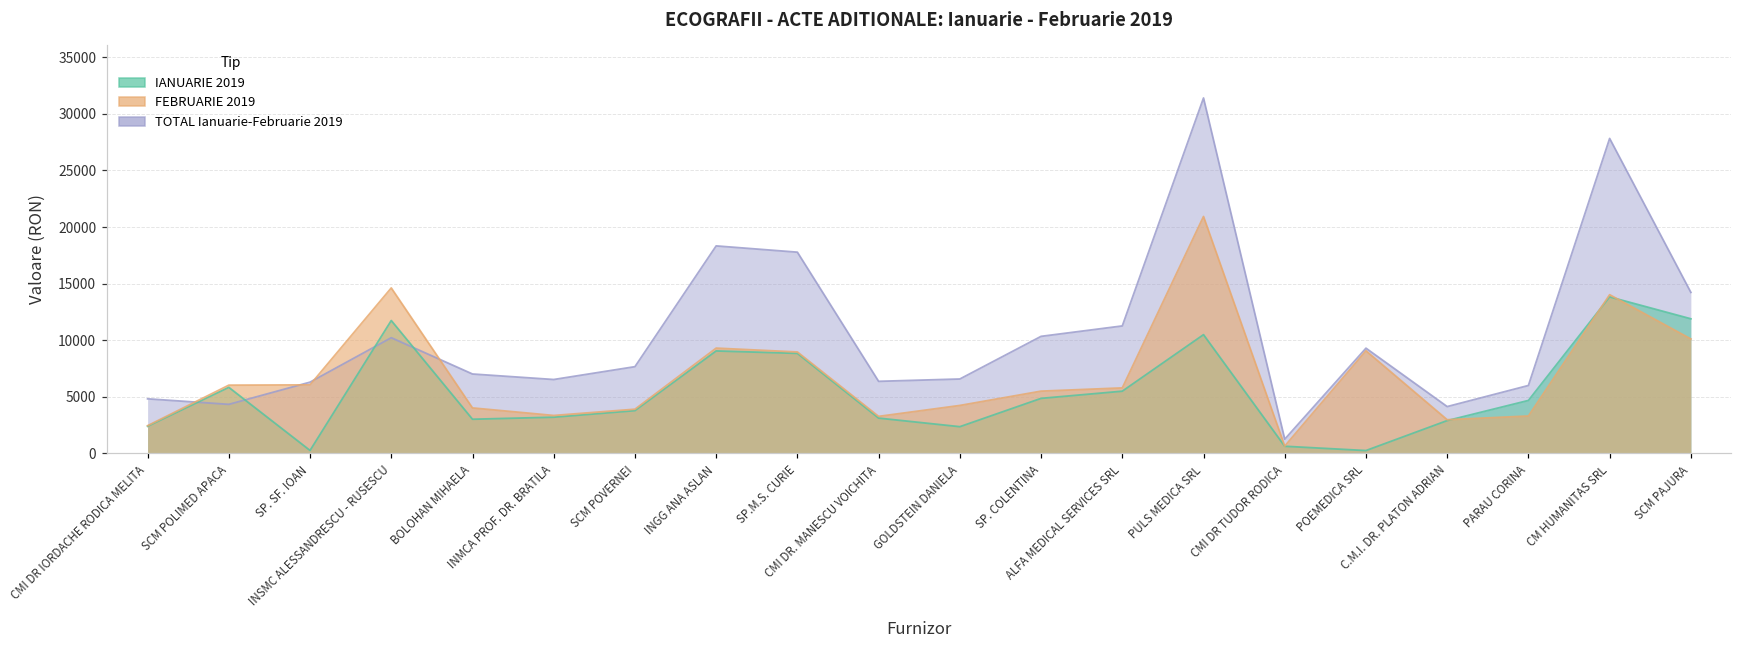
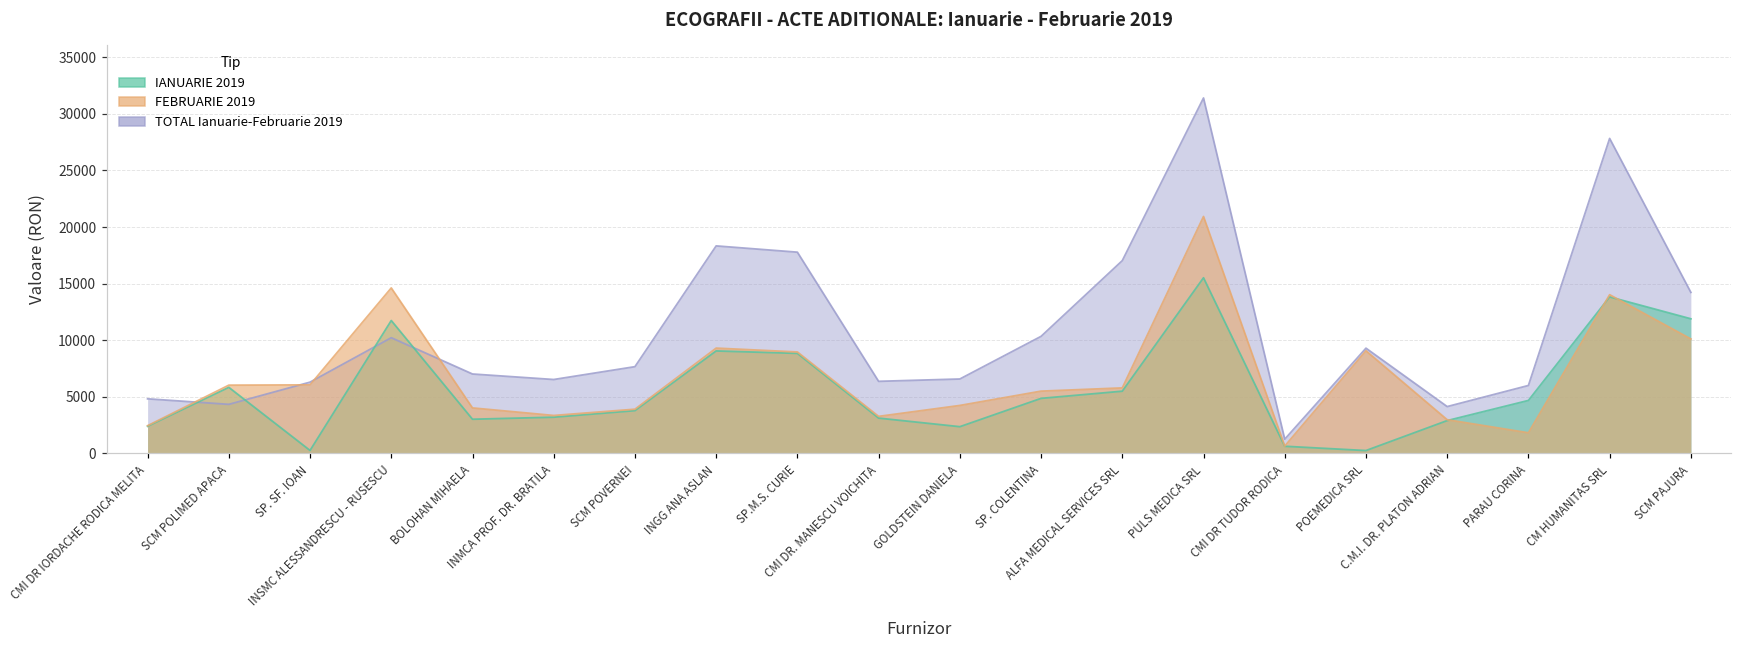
TOTAL Ianuarie-Februarie 2019, ALFA MEDICAL SERVICES SRL: 11300 -> 17000
IANUARIE 2019, PULS MEDICA SRL: 10500 -> 15500
FEBRUARIE 2019, PARAU CORINA: 3300 -> 1800
